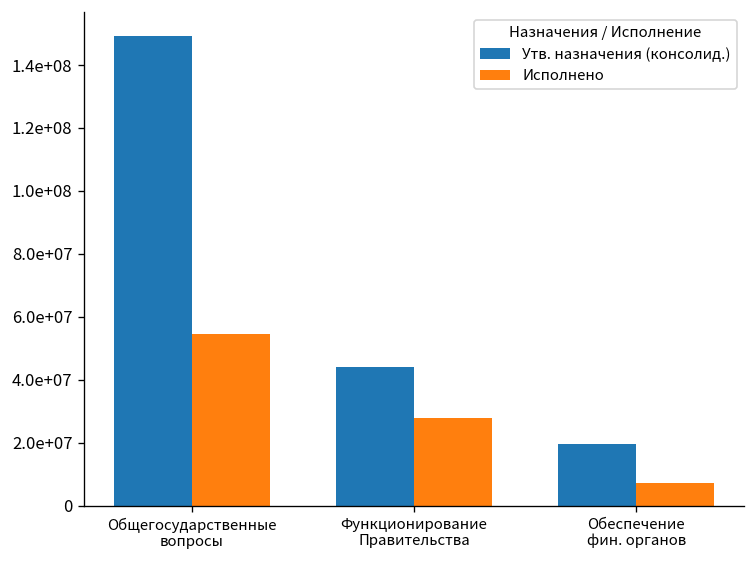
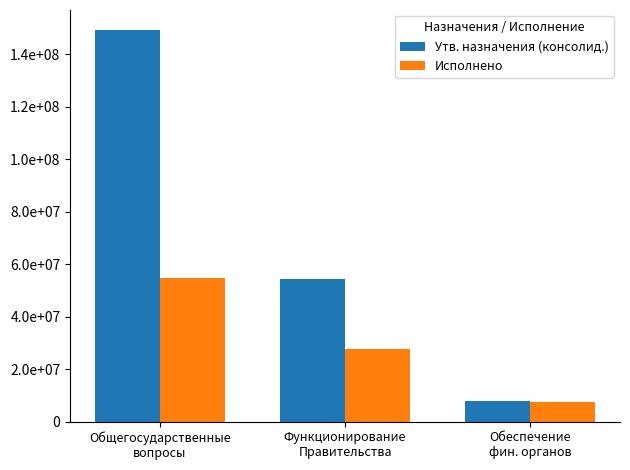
Утв. назначения (консолид.), Функционирование Правительства: 44000000 -> 55000000
Утв. назначения (консолид.), Обеспечение фин. органов: 20000000 -> 8000000
